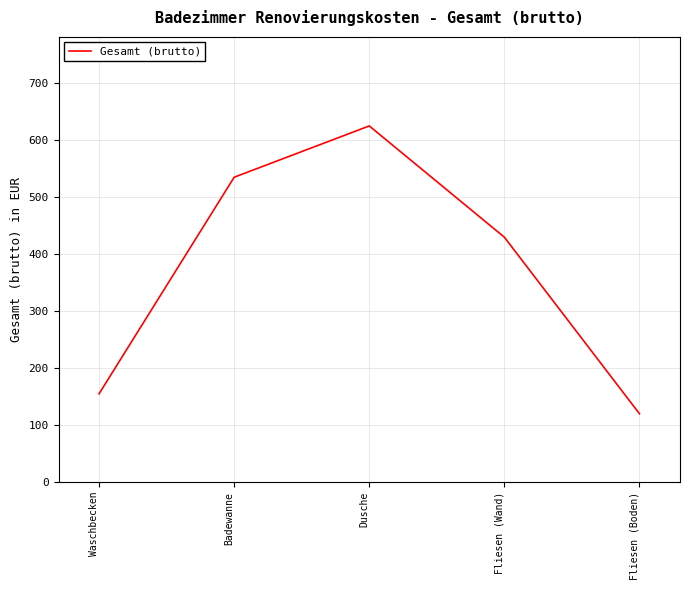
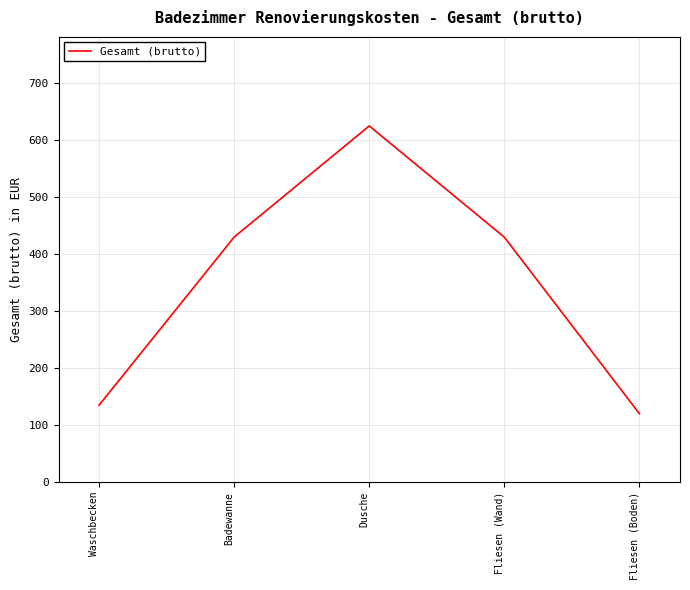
Waschbecken: 160 -> 140
Badewanne: 540 -> 430
